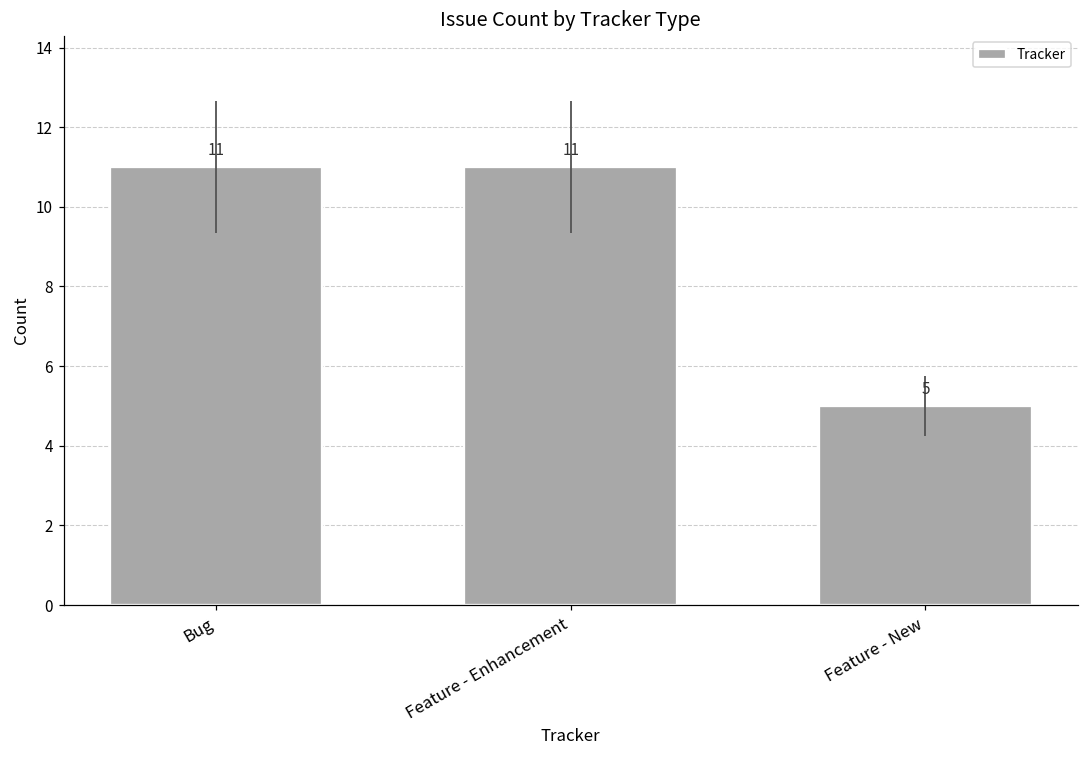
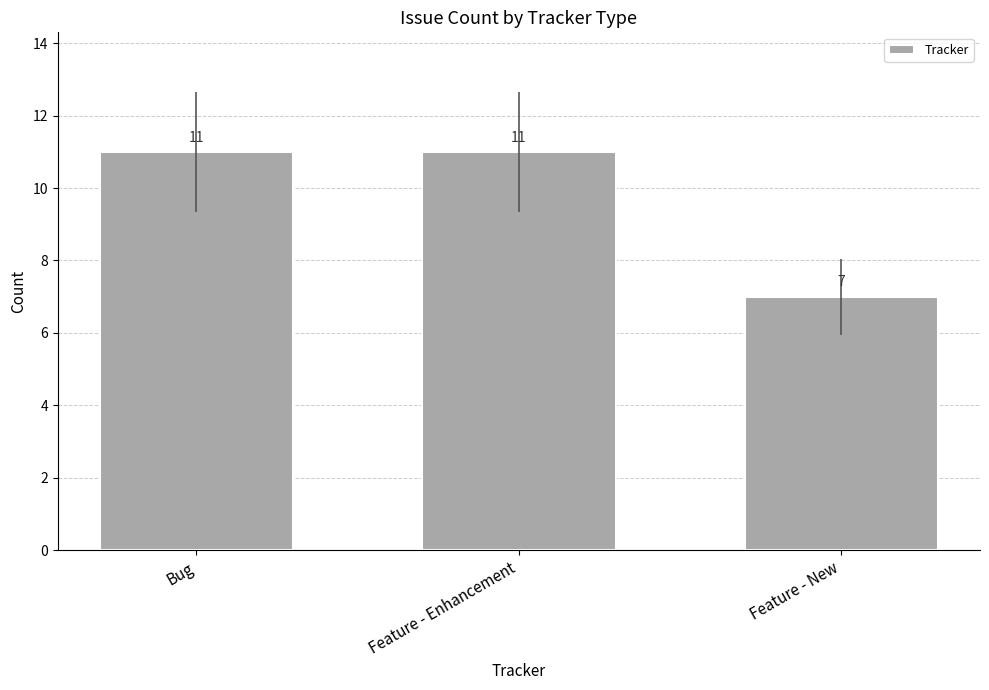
Feature - New: 5 -> 7
